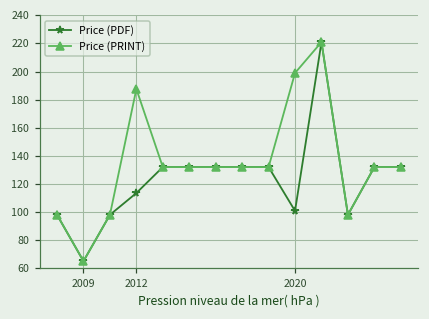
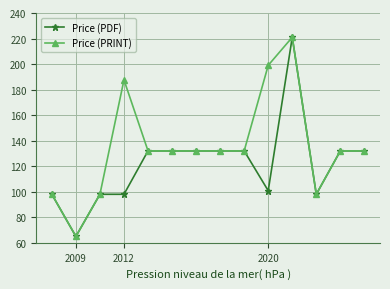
Price (PDF), 2012: 114 -> 98
